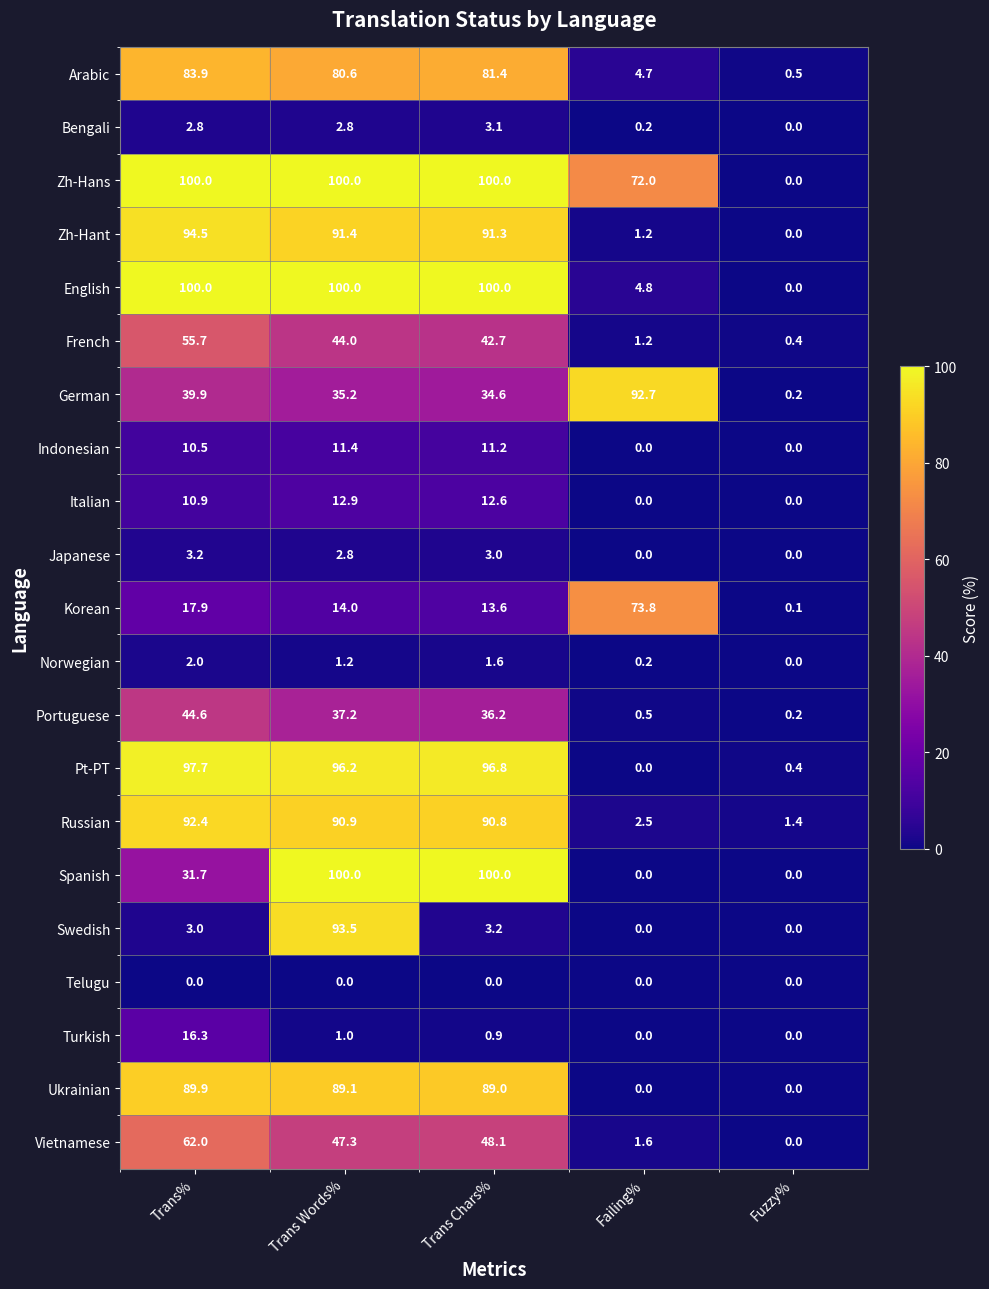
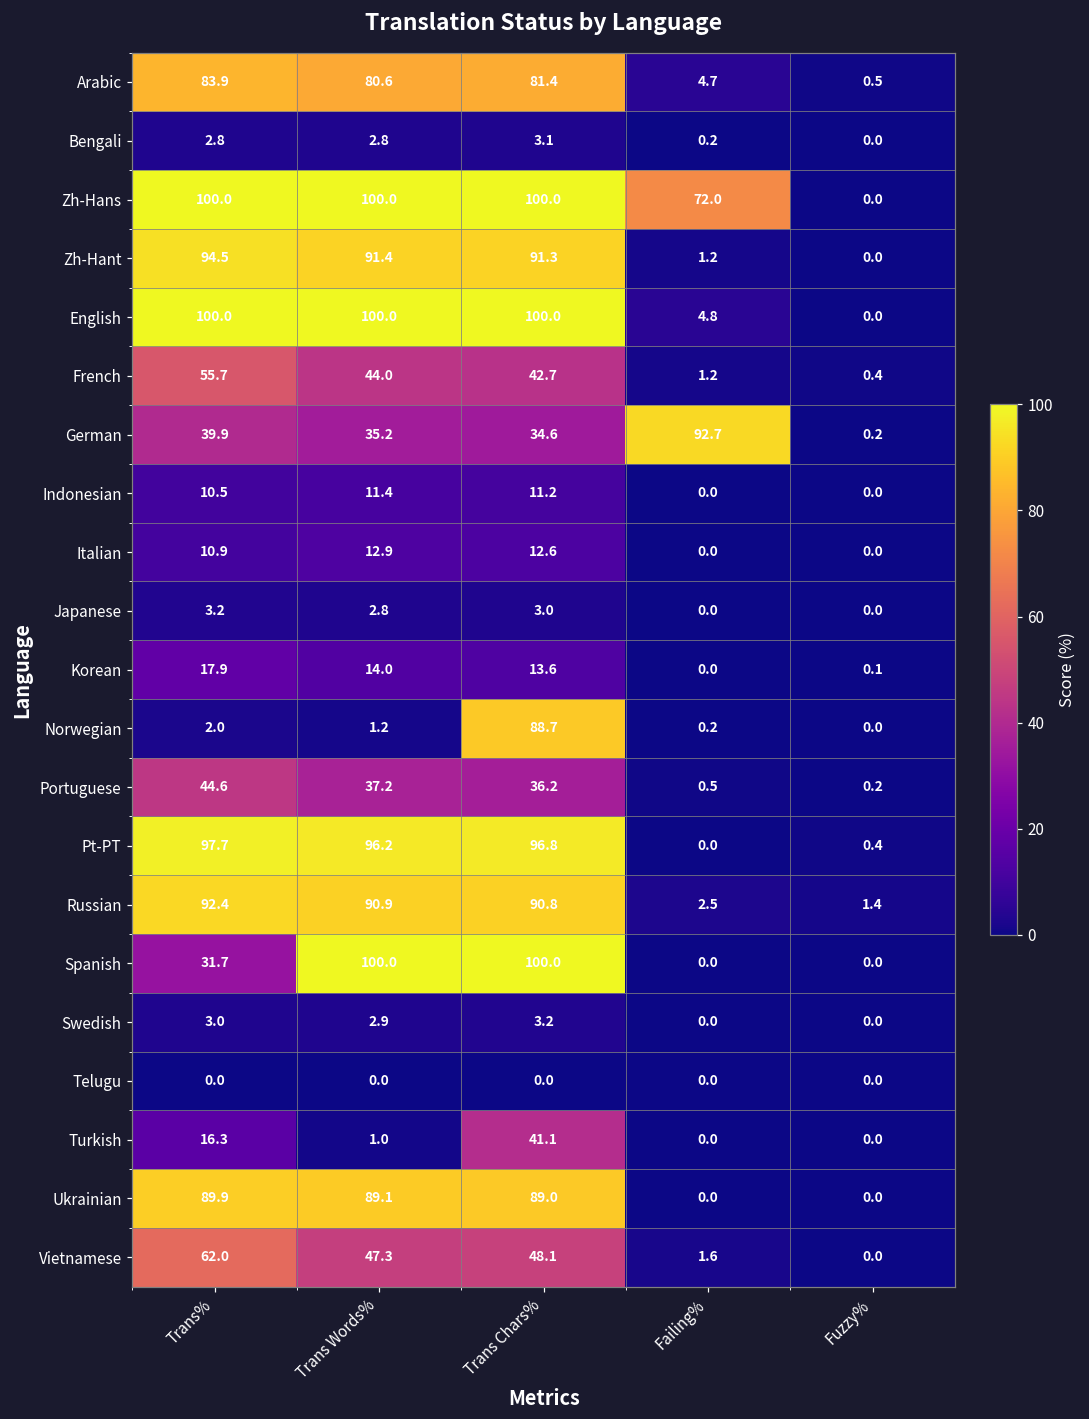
Korean, Failing%: 73.8 -> 0.0
Norwegian, Trans Chars%: 1.6 -> 88.7
Swedish, Trans Words%: 93.5 -> 2.9
Turkish, Trans Chars%: 0.9 -> 41.1
